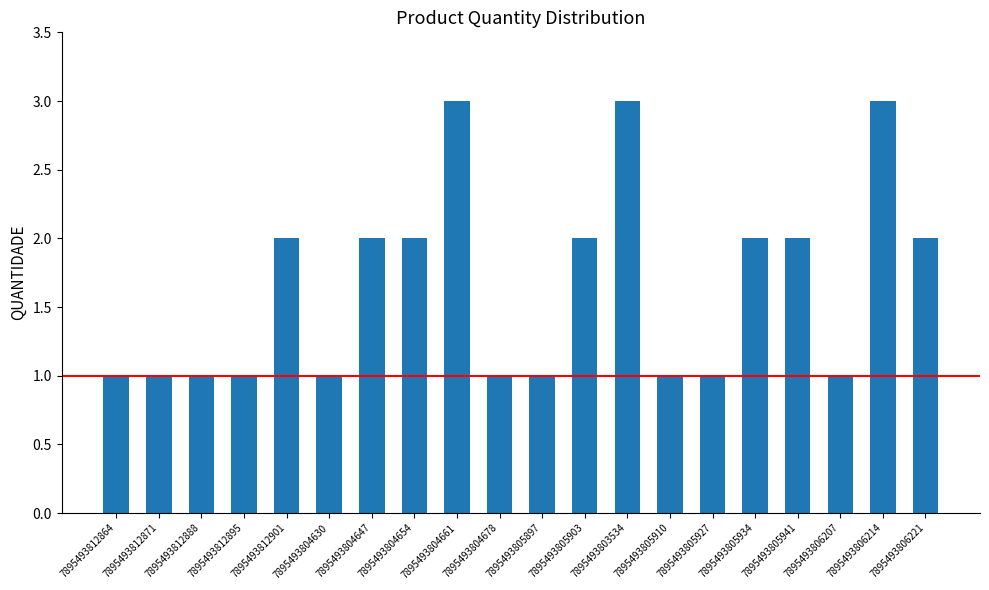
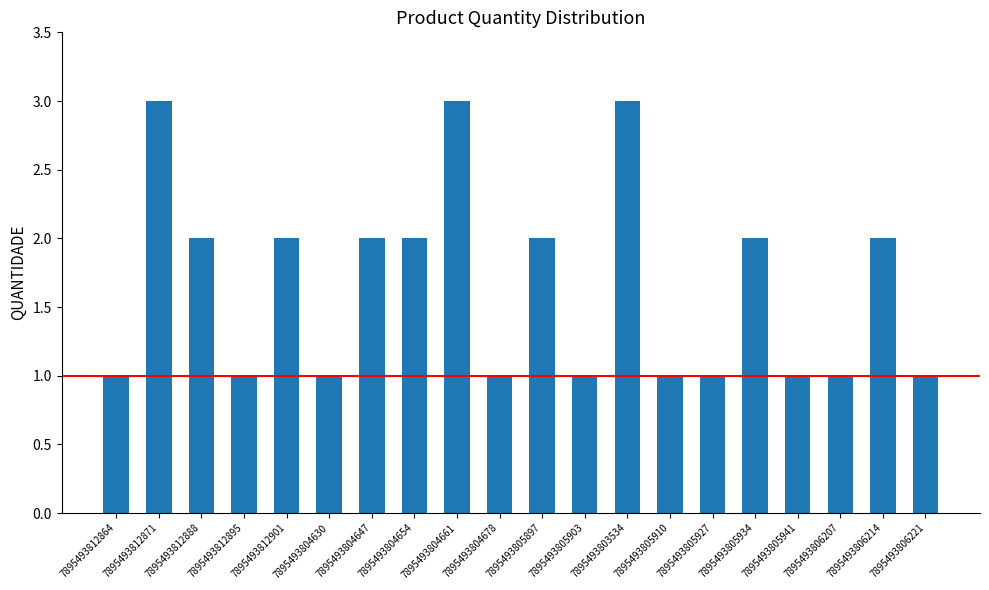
7895493812871: 1 -> 3
7895493812888: 1 -> 2
7895493805897: 1 -> 2
7895493805903: 2 -> 1
7895493805941: 2 -> 1
7895493806214: 3 -> 2
7895493806221: 2 -> 1
